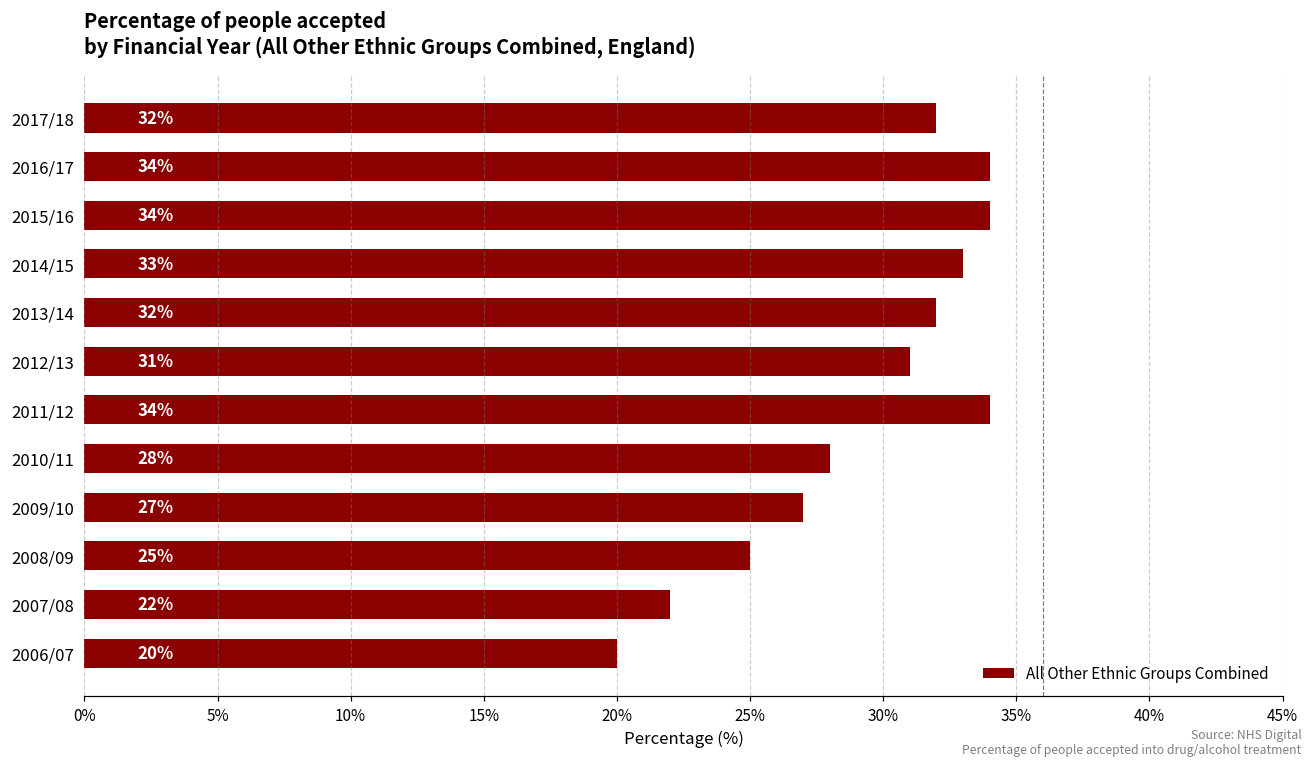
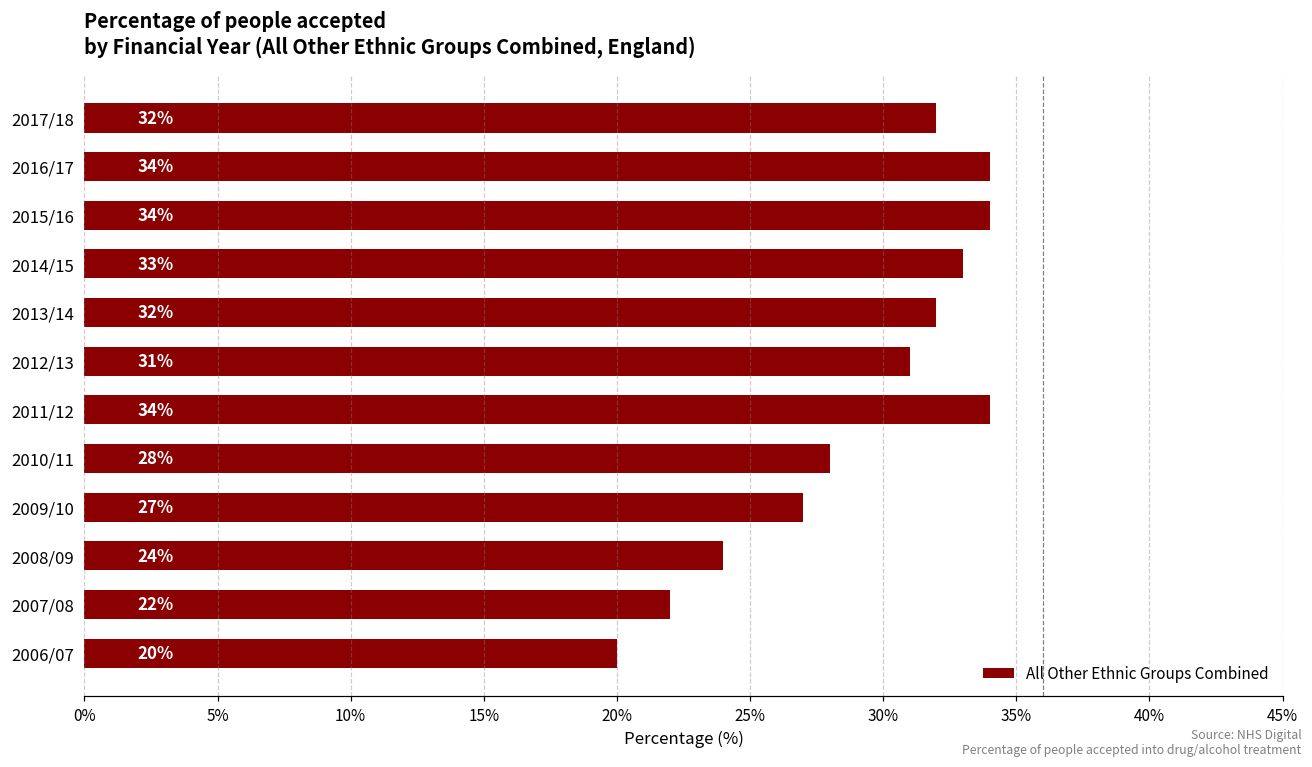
2008/09: 25% -> 24%
